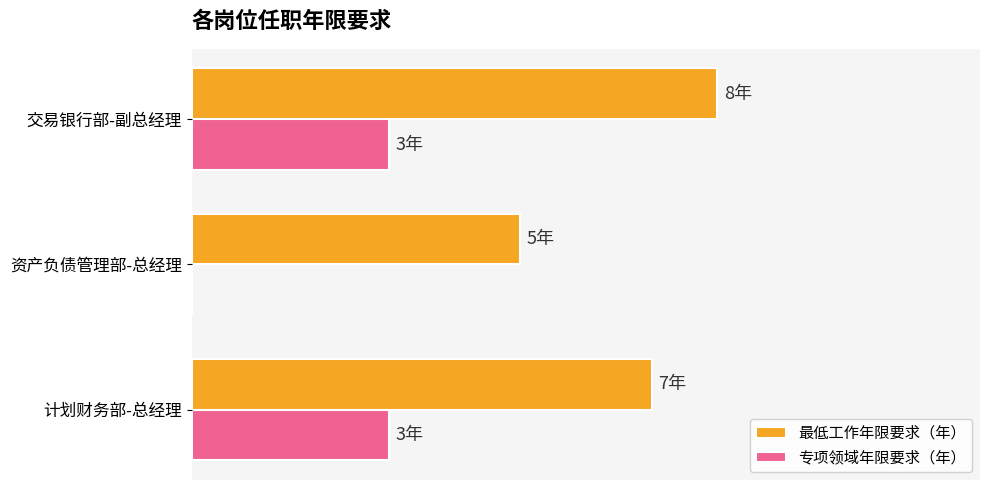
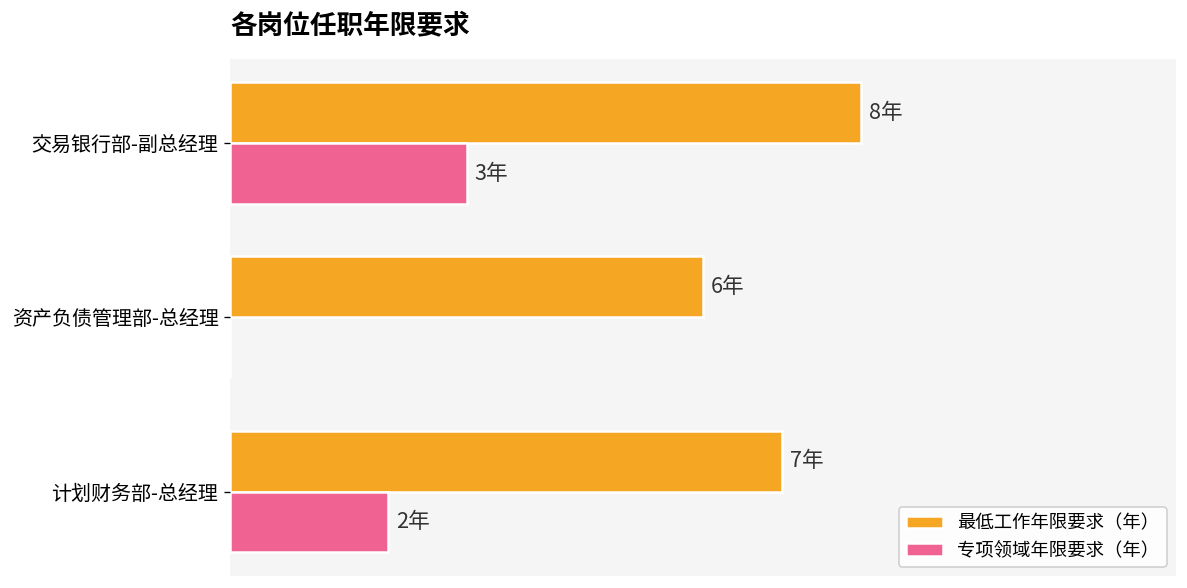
最低工作年限要求（年）, 资产负债管理部-总经理: 5年 -> 6年
专项领域年限要求（年）, 计划财务部-总经理: 3年 -> 2年
